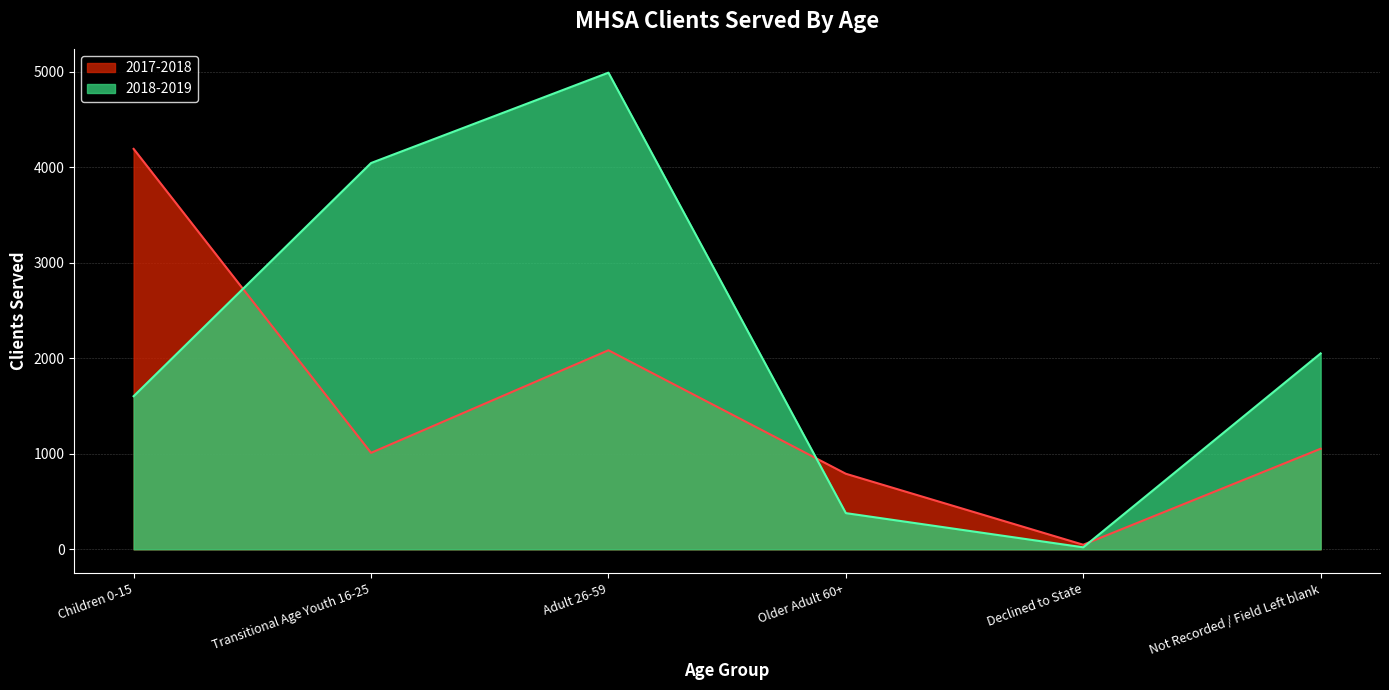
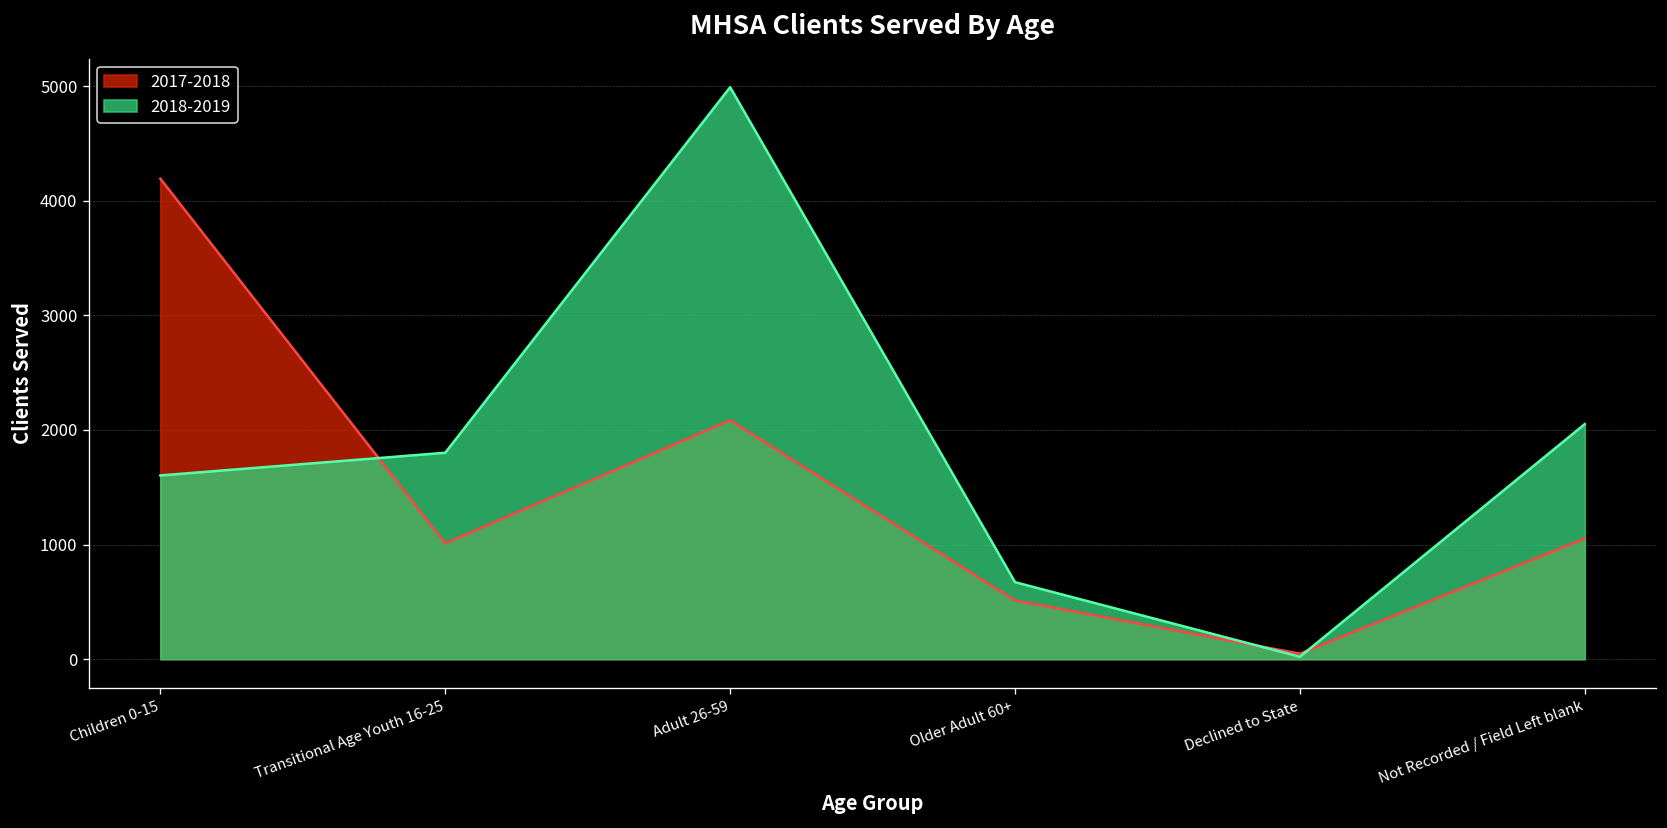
2018-2019, Transitional Age Youth 16-25: 4000 -> 1800
2017-2018, Older Adult 60+: 800 -> 500
2018-2019, Older Adult 60+: 400 -> 700
